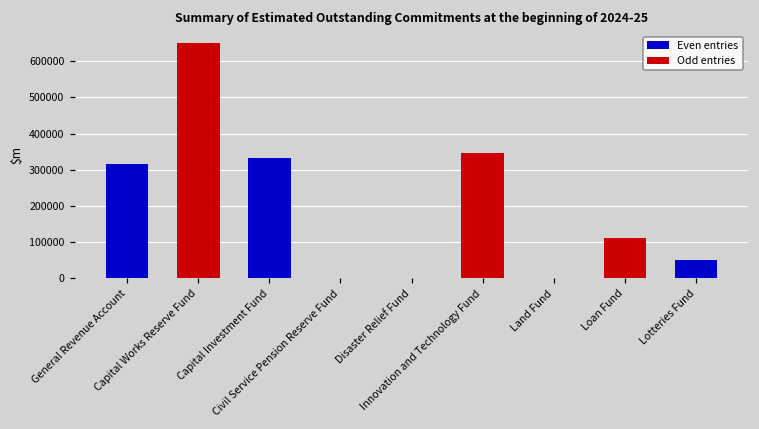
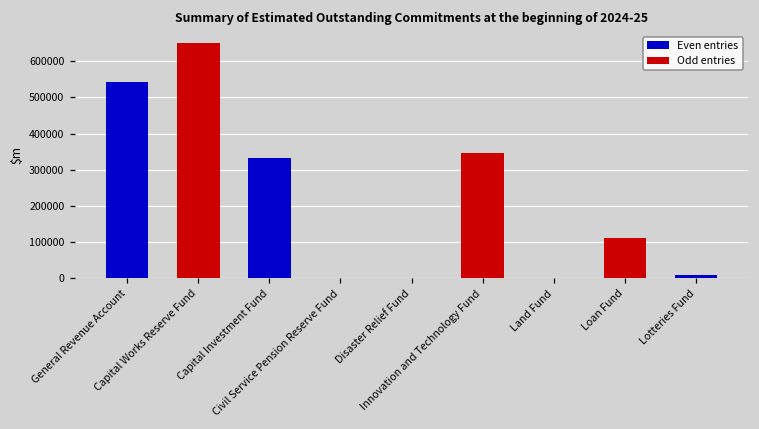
General Revenue Account: 320000 -> 540000
Lotteries Fund: 50000 -> 10000
